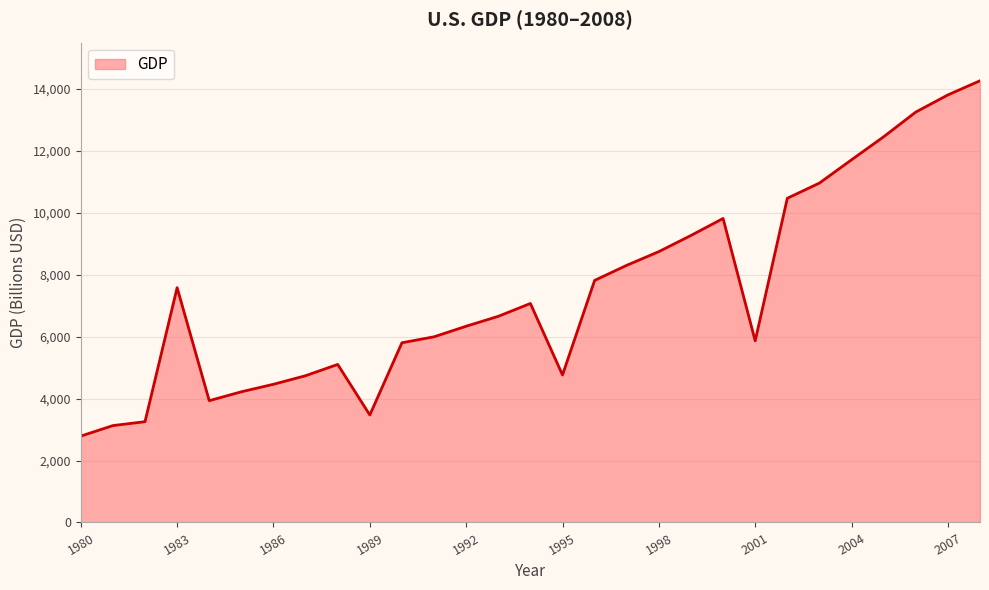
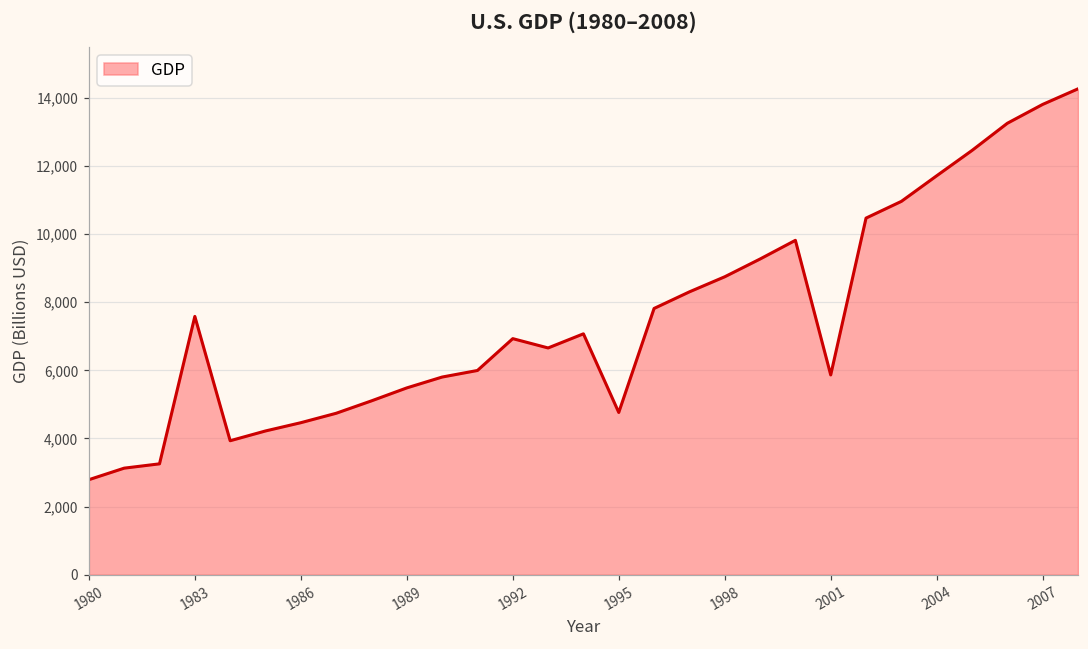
1989: 3,500 -> 5,500
1992: 6,300 -> 6,900
